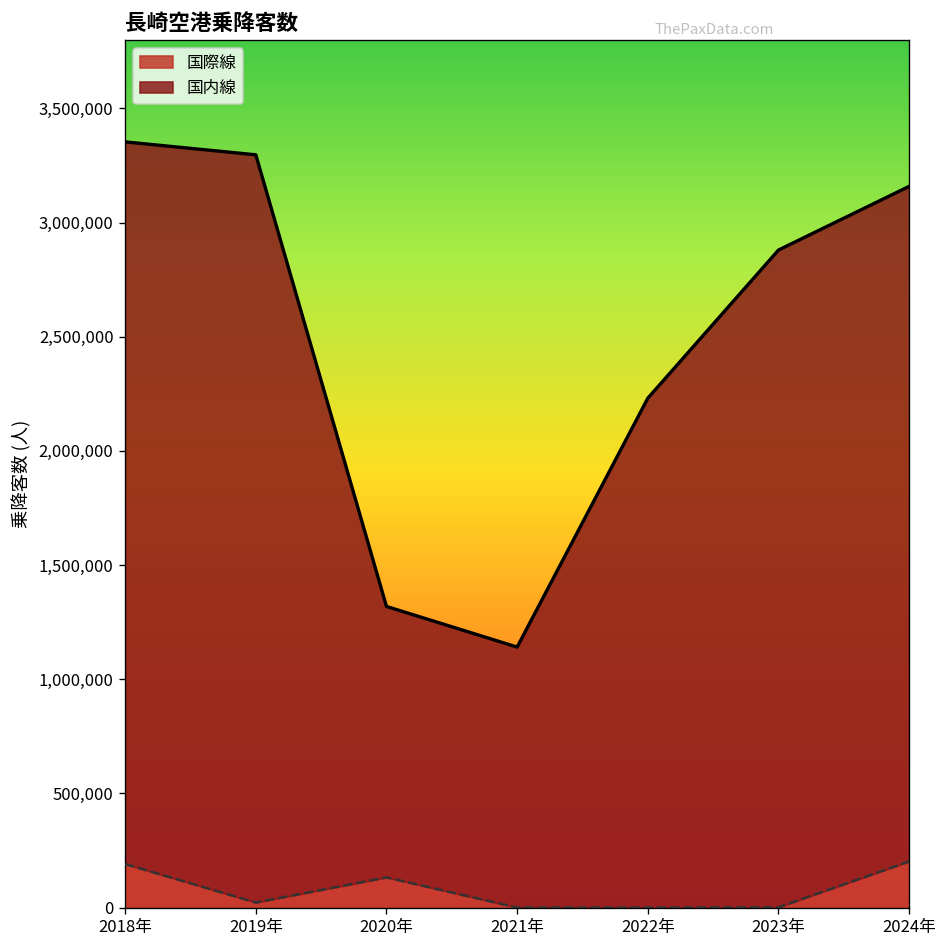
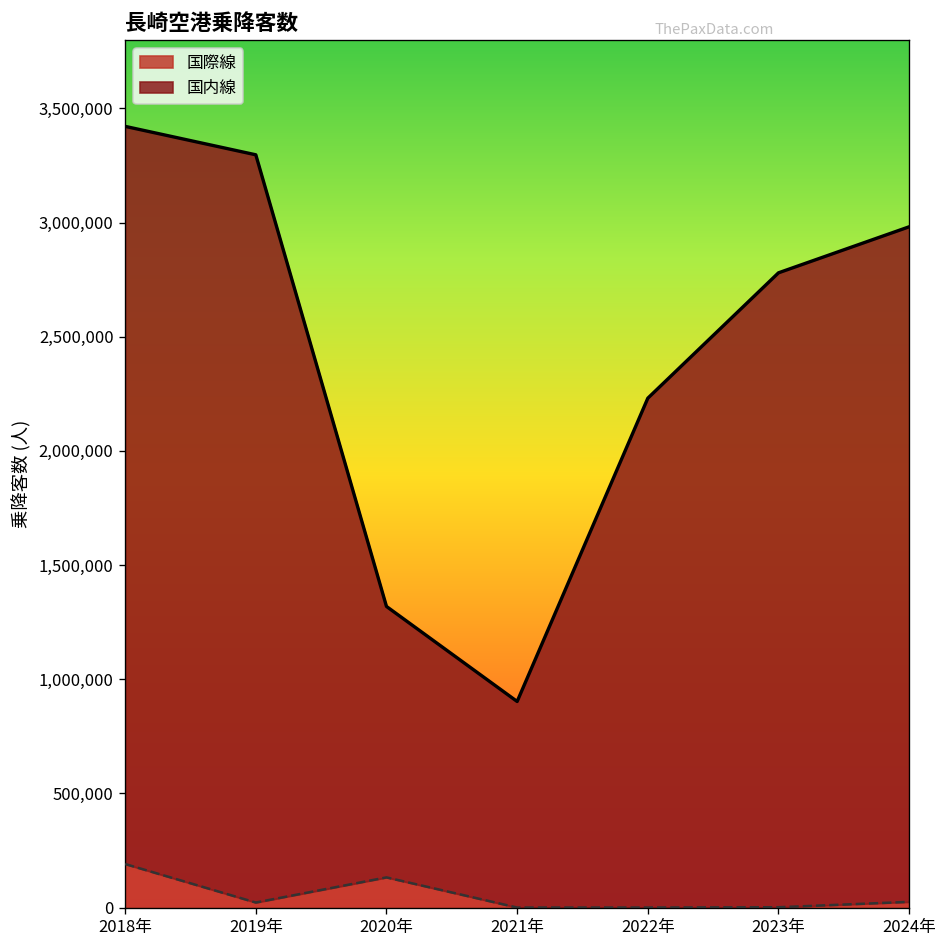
国内線, 2018年: 3,160,000 -> 3,230,000
国内線, 2021年: 1,140,000 -> 900,000
国内線, 2023年: 2,880,000 -> 2,780,000
国際線, 2024年: 200,000 -> 20,000
